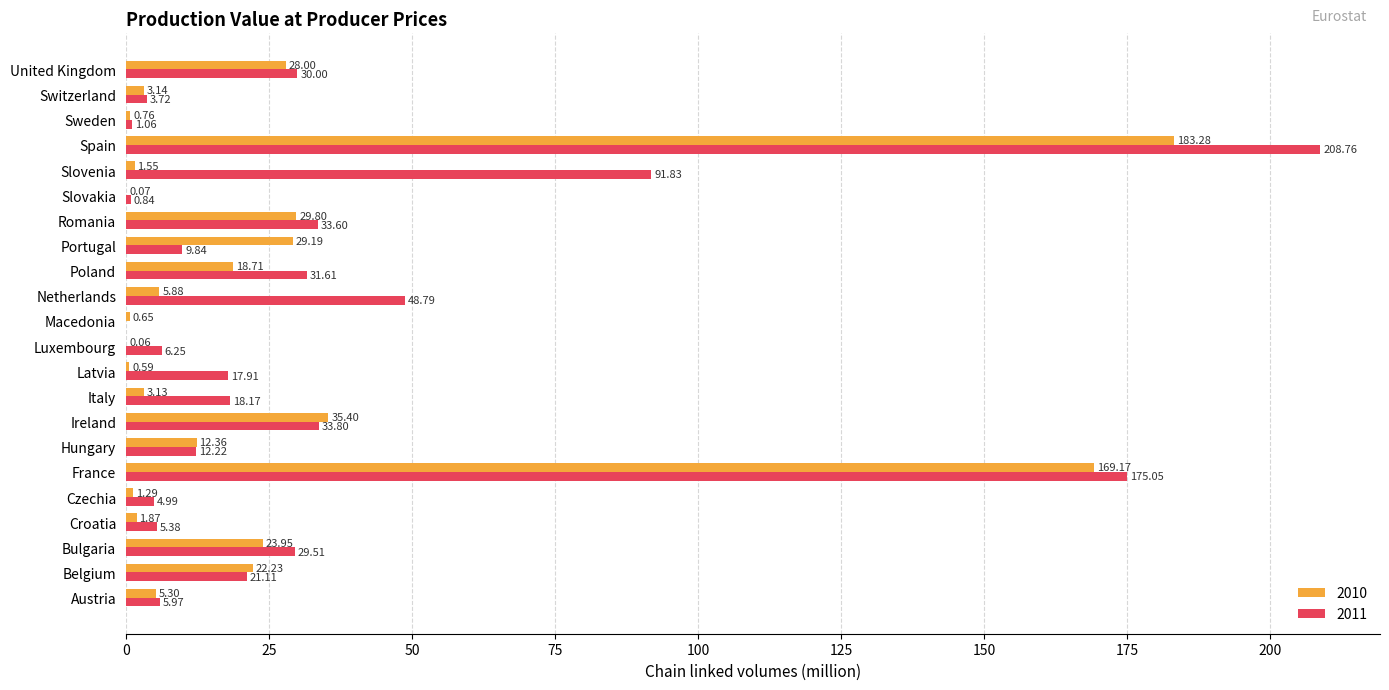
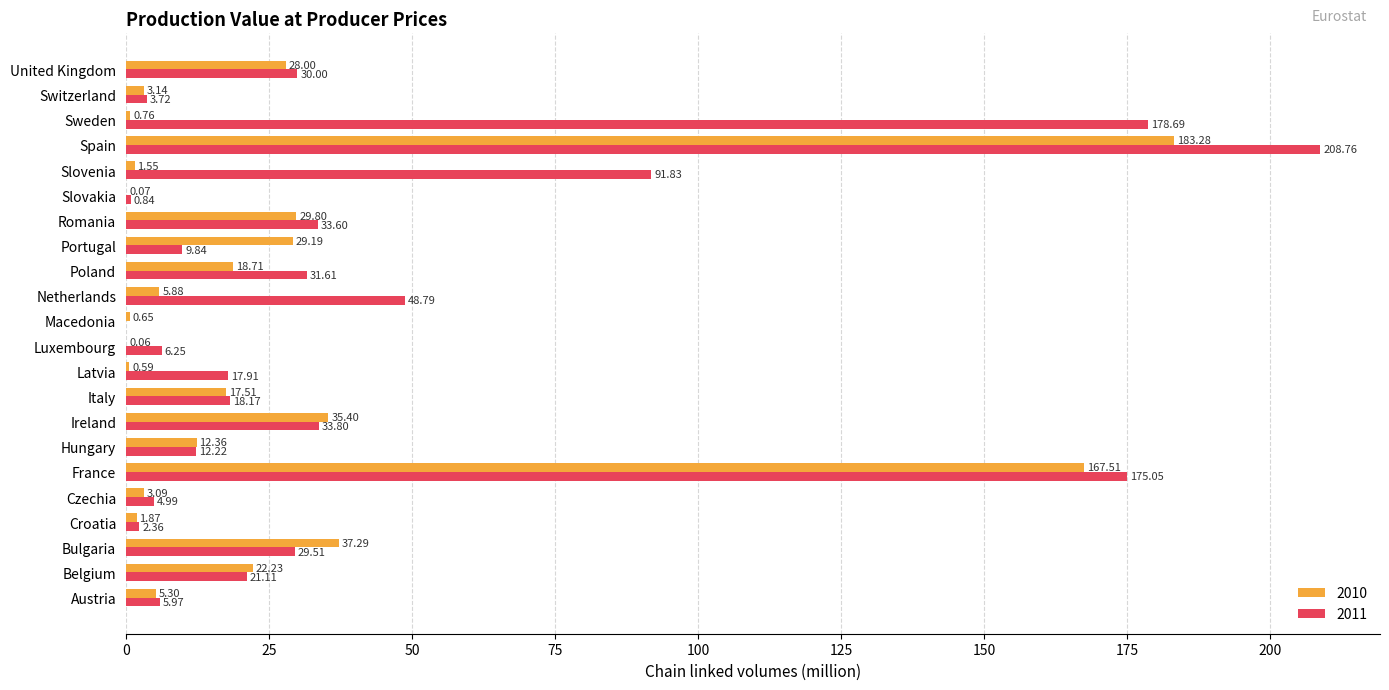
2011, Sweden: 1.06 -> 178.69
2010, Italy: 3.13 -> 17.51
2010, France: 169.17 -> 167.51
2010, Czechia: 1.29 -> 3.09
2011, Croatia: 5.38 -> 2.36
2010, Bulgaria: 23.95 -> 37.29
